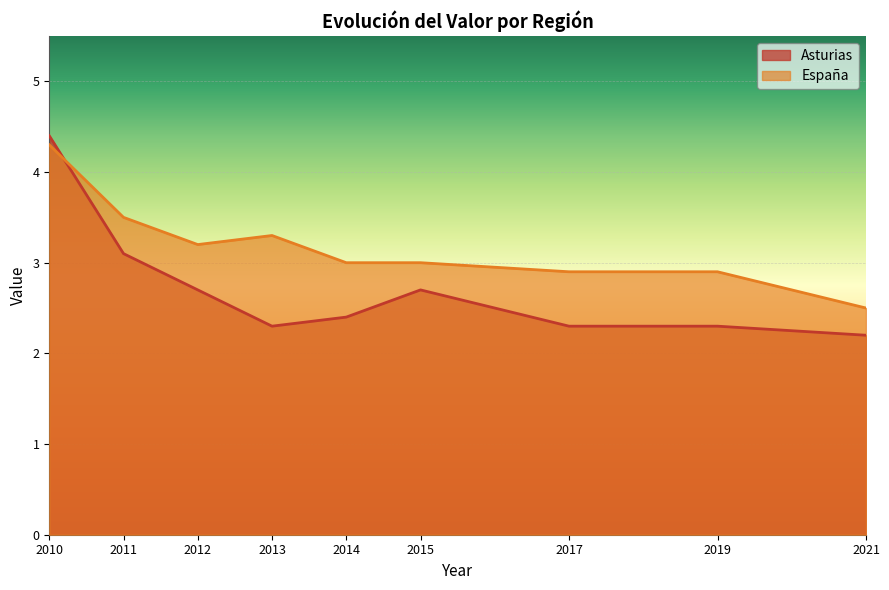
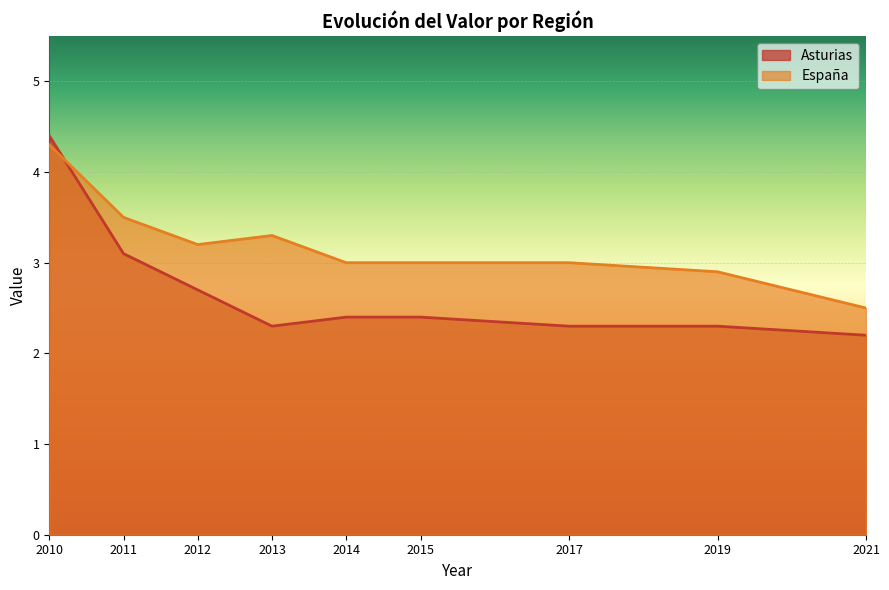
Asturias, 2015: 2.7 -> 2.4
España, 2017: 2.9 -> 3.0
